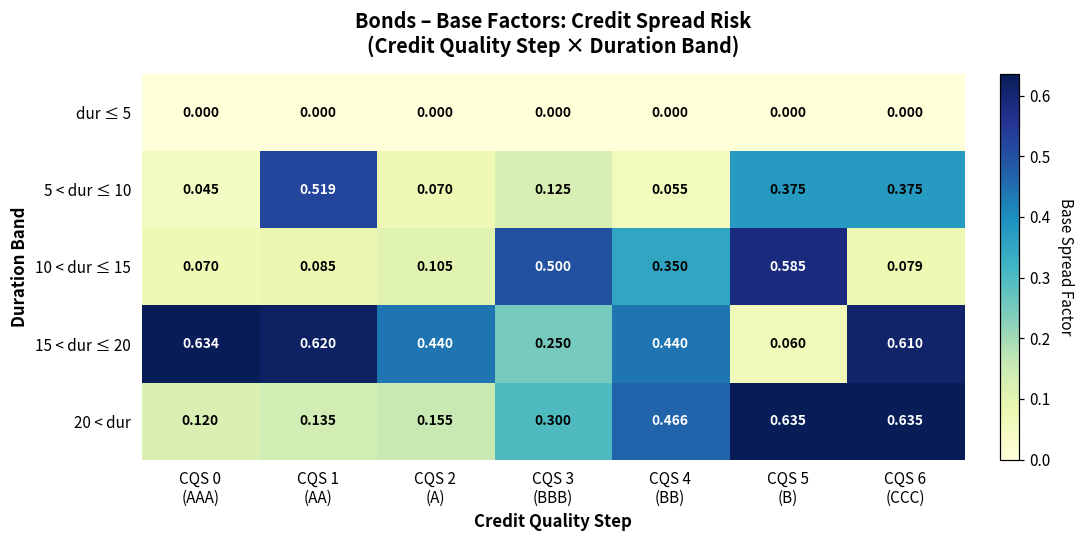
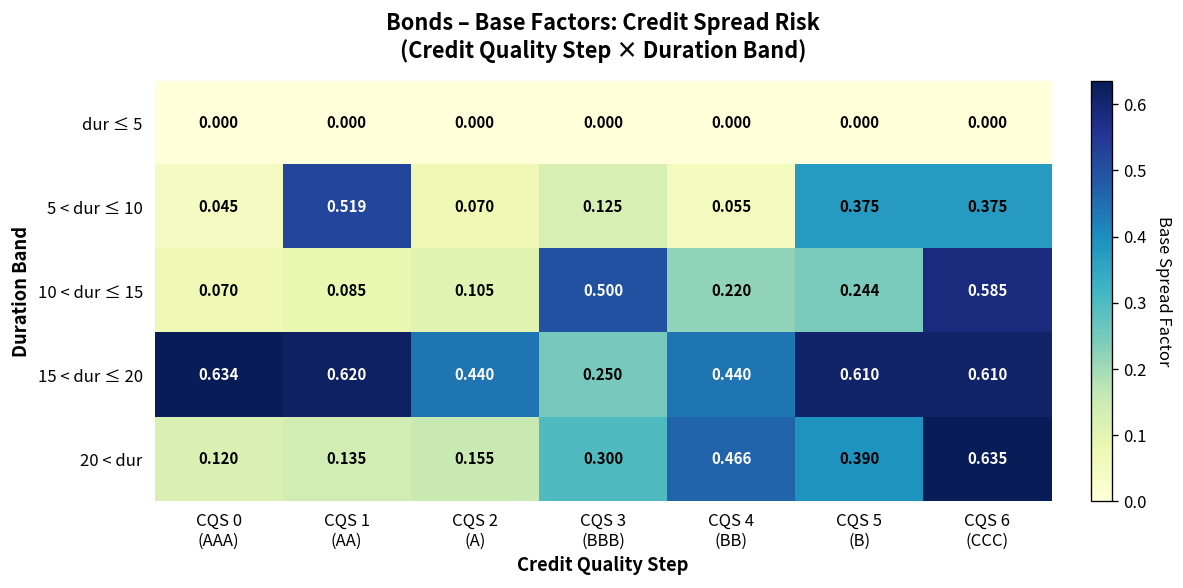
10 < dur ≤ 15, CQS 4 (BB): 0.350 -> 0.220
10 < dur ≤ 15, CQS 5 (B): 0.585 -> 0.244
10 < dur ≤ 15, CQS 6 (CCC): 0.079 -> 0.585
15 < dur ≤ 20, CQS 5 (B): 0.060 -> 0.610
20 < dur, CQS 5 (B): 0.635 -> 0.390
